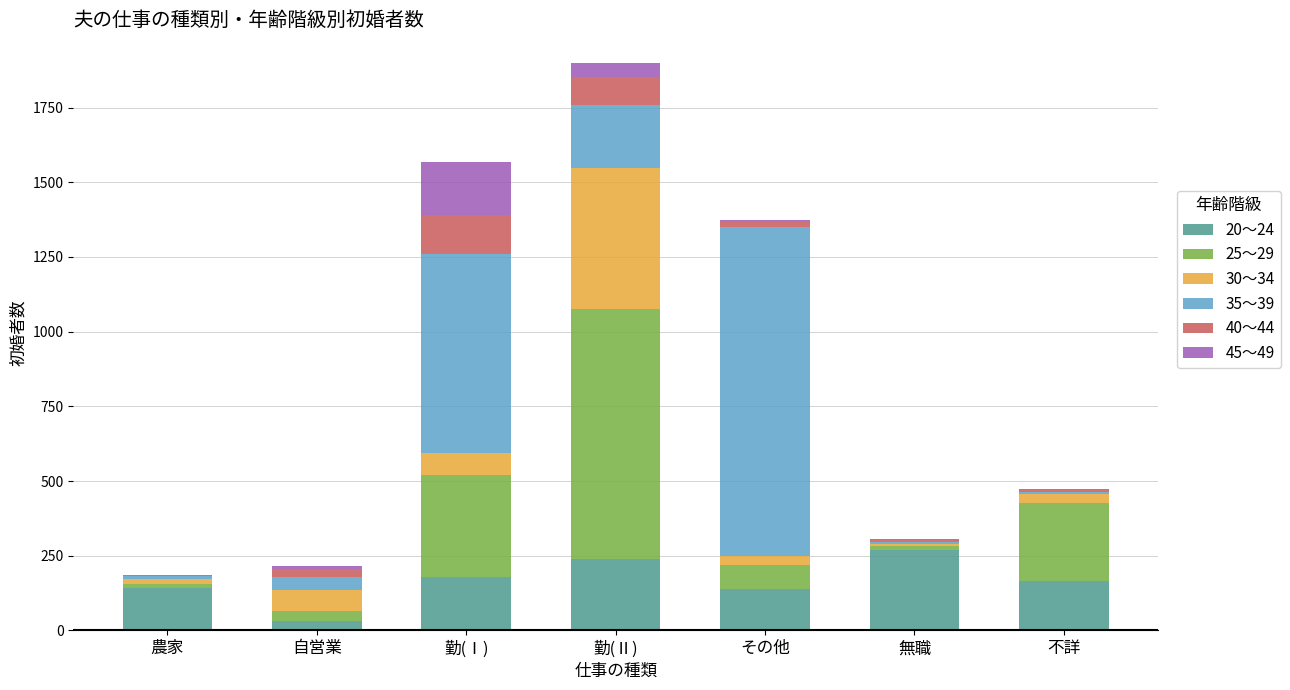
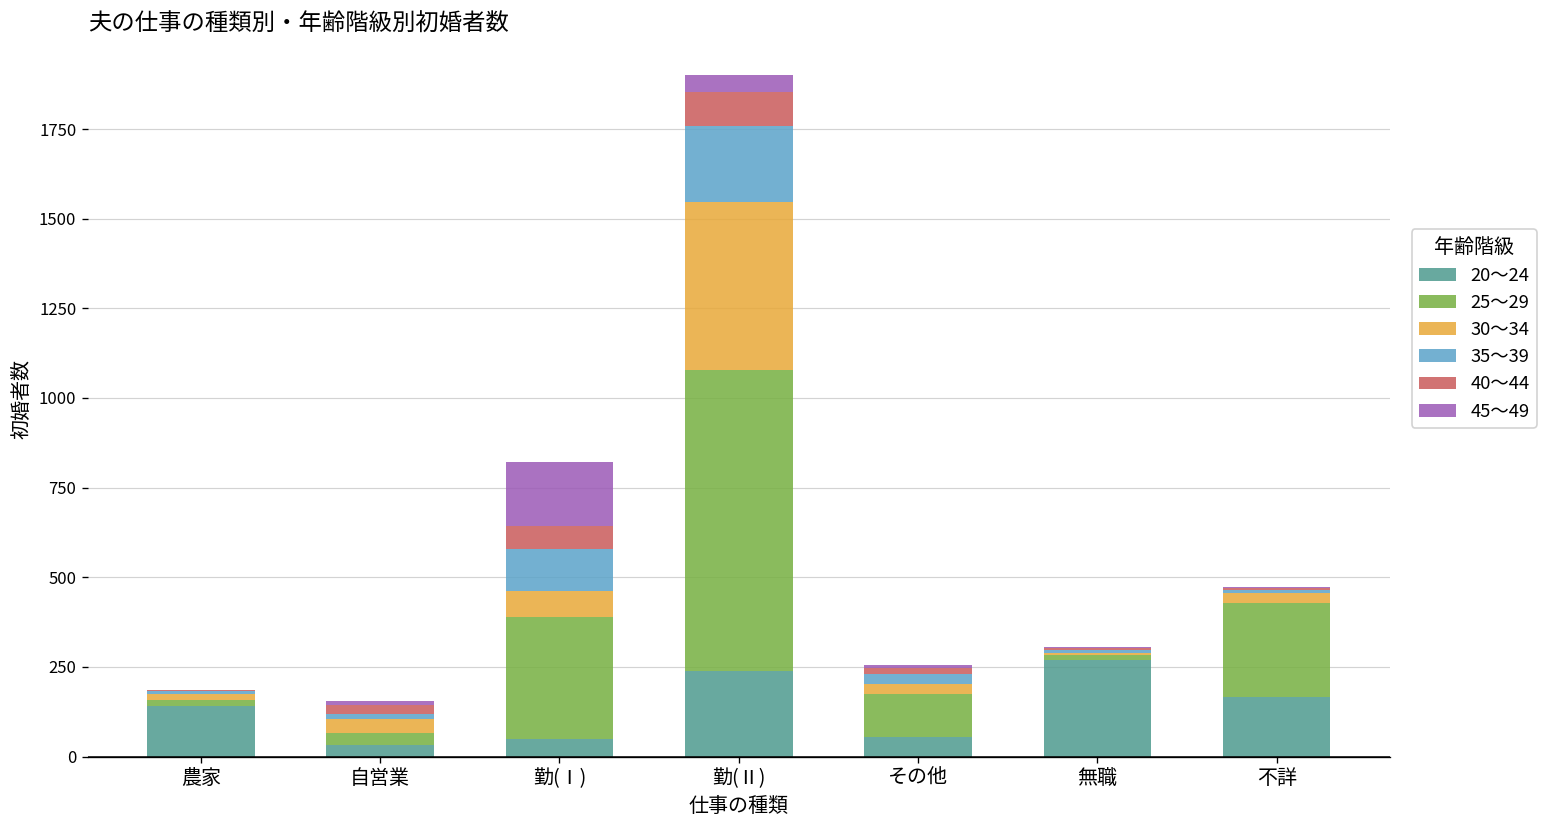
30～34, 自営業: 70 -> 40
35～39, 自営業: 40 -> 20
20～24, 勤(Ⅰ): 180 -> 50
35～39, 勤(Ⅰ): 670 -> 120
40～44, 勤(Ⅰ): 130 -> 70
20～24, その他: 140 -> 50
25～29, その他: 80 -> 120
35～39, その他: 1100 -> 30
